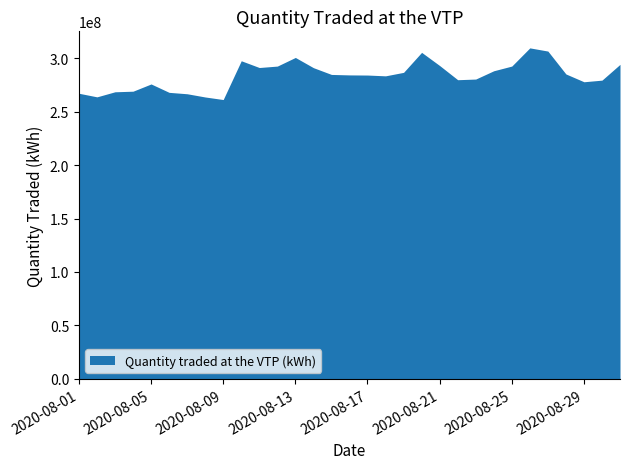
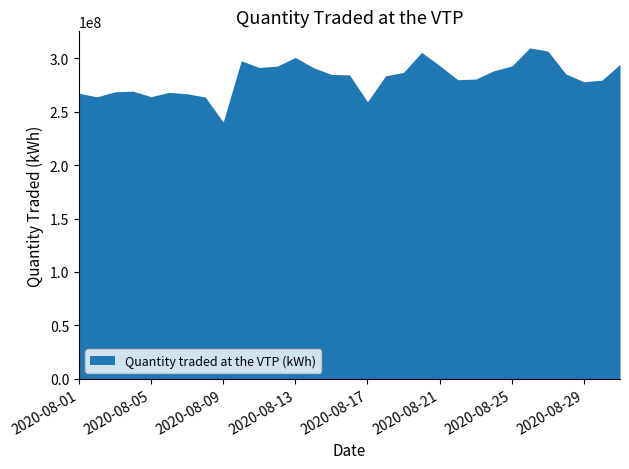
2020-08-05: 276000000 -> 264000000
2020-08-09: 261000000 -> 240000000
2020-08-17: 284000000 -> 259000000
